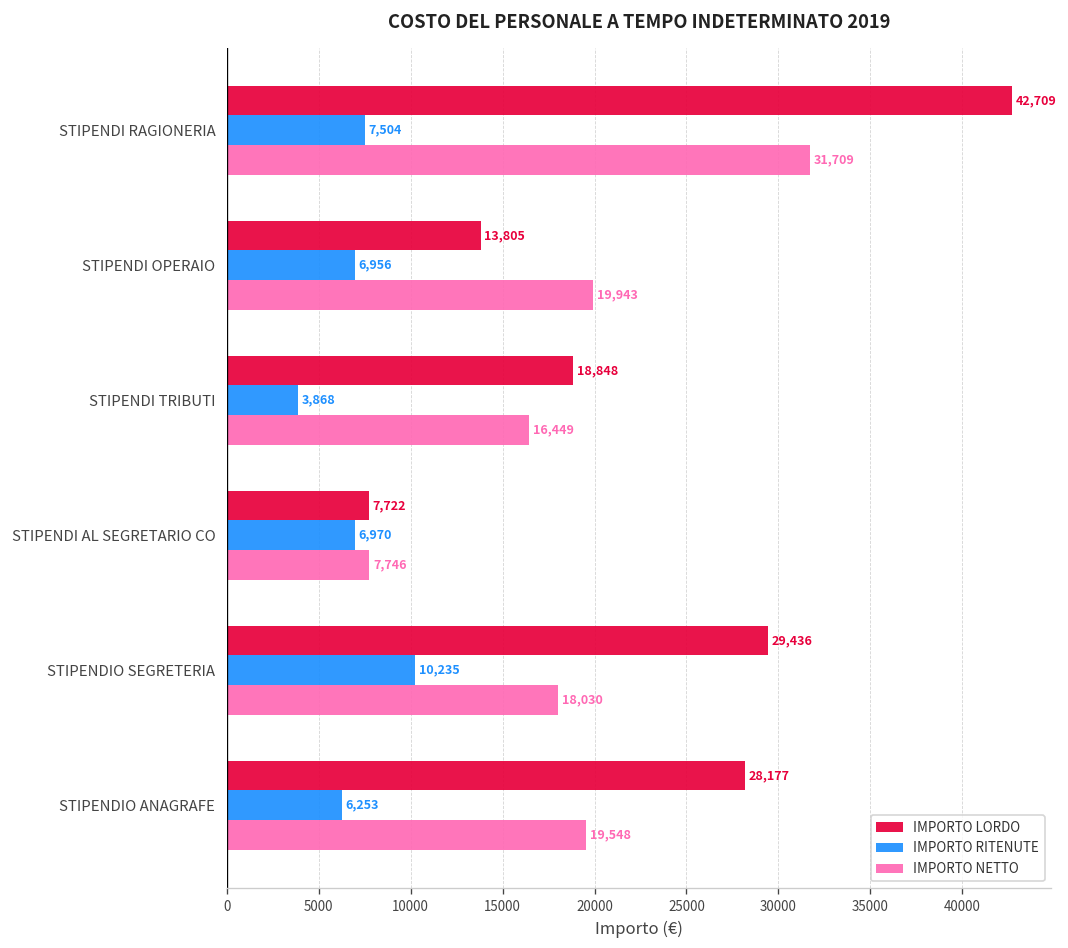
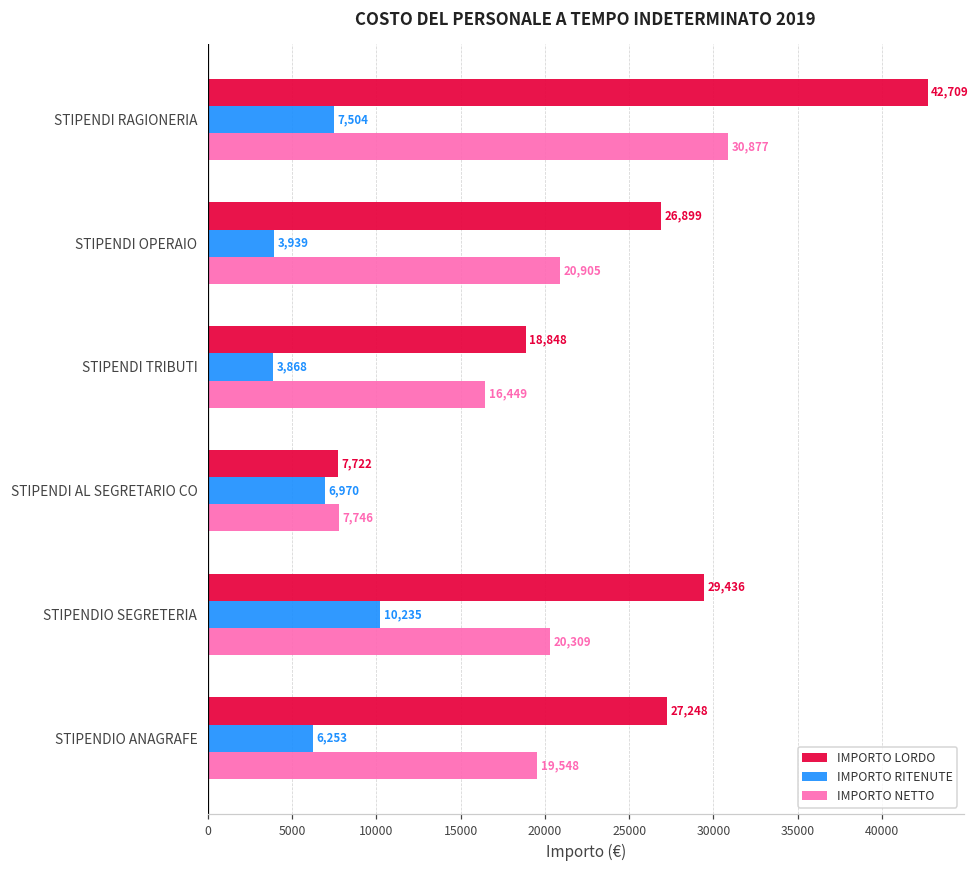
IMPORTO NETTO, STIPENDI RAGIONERIA: 31,709 -> 30,877
IMPORTO LORDO, STIPENDI OPERAIO: 13,805 -> 26,899
IMPORTO RITENUTE, STIPENDI OPERAIO: 6,956 -> 3,939
IMPORTO NETTO, STIPENDI OPERAIO: 19,943 -> 20,905
IMPORTO NETTO, STIPENDIO SEGRETERIA: 18,030 -> 20,309
IMPORTO LORDO, STIPENDIO ANAGRAFE: 28,177 -> 27,248
